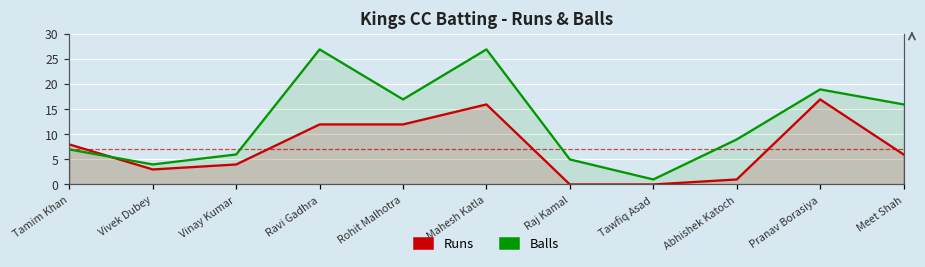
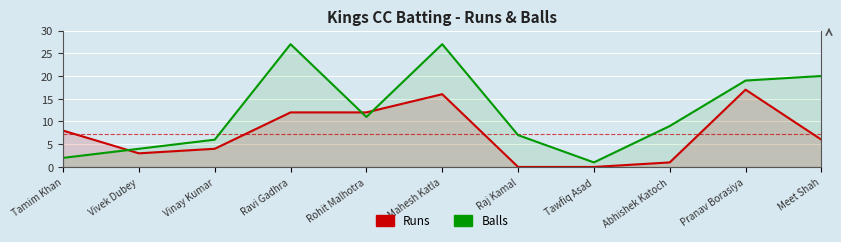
Balls, Tamim Khan: 7 -> 2
Balls, Rohit Malhotra: 17 -> 11
Balls, Raj Kamal: 5 -> 7
Balls, Meet Shah: 16 -> 20
